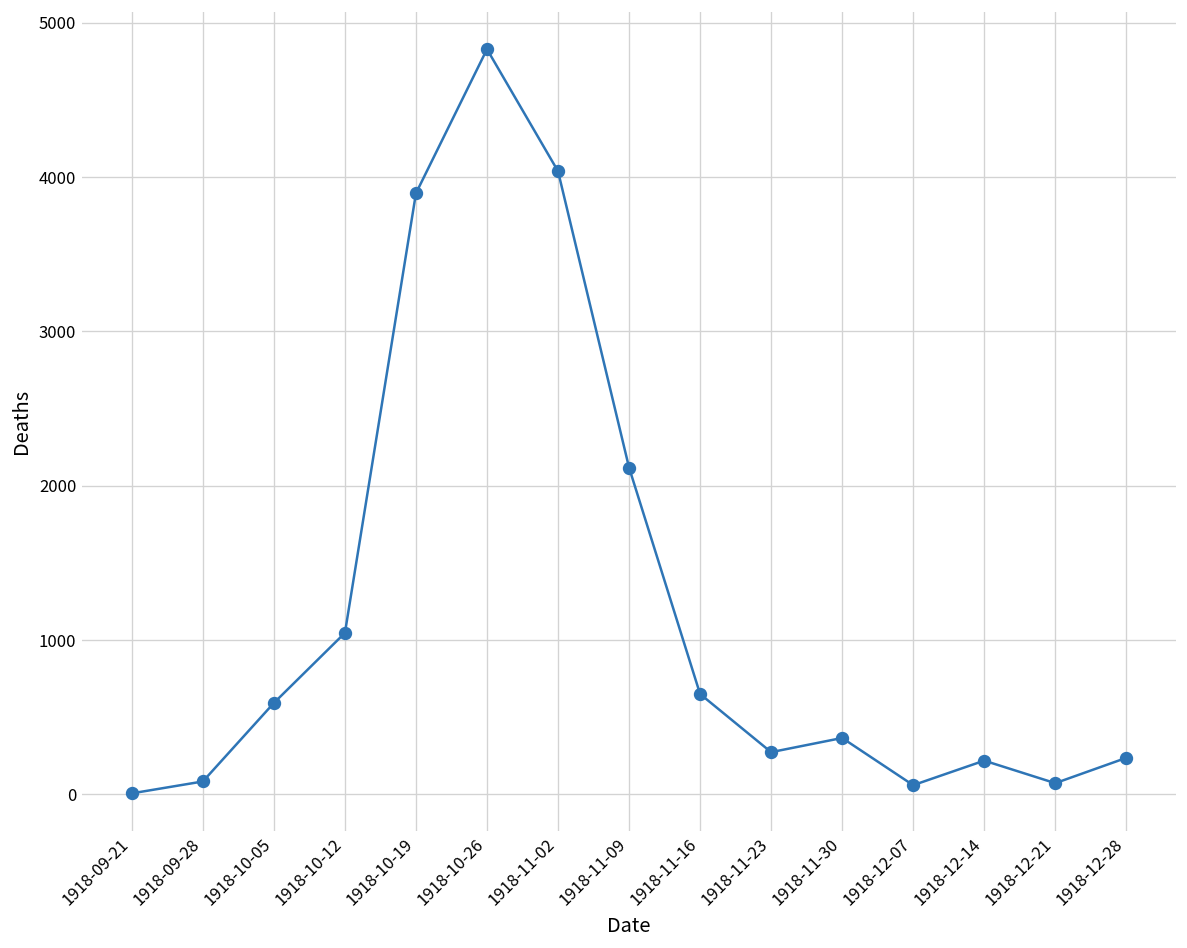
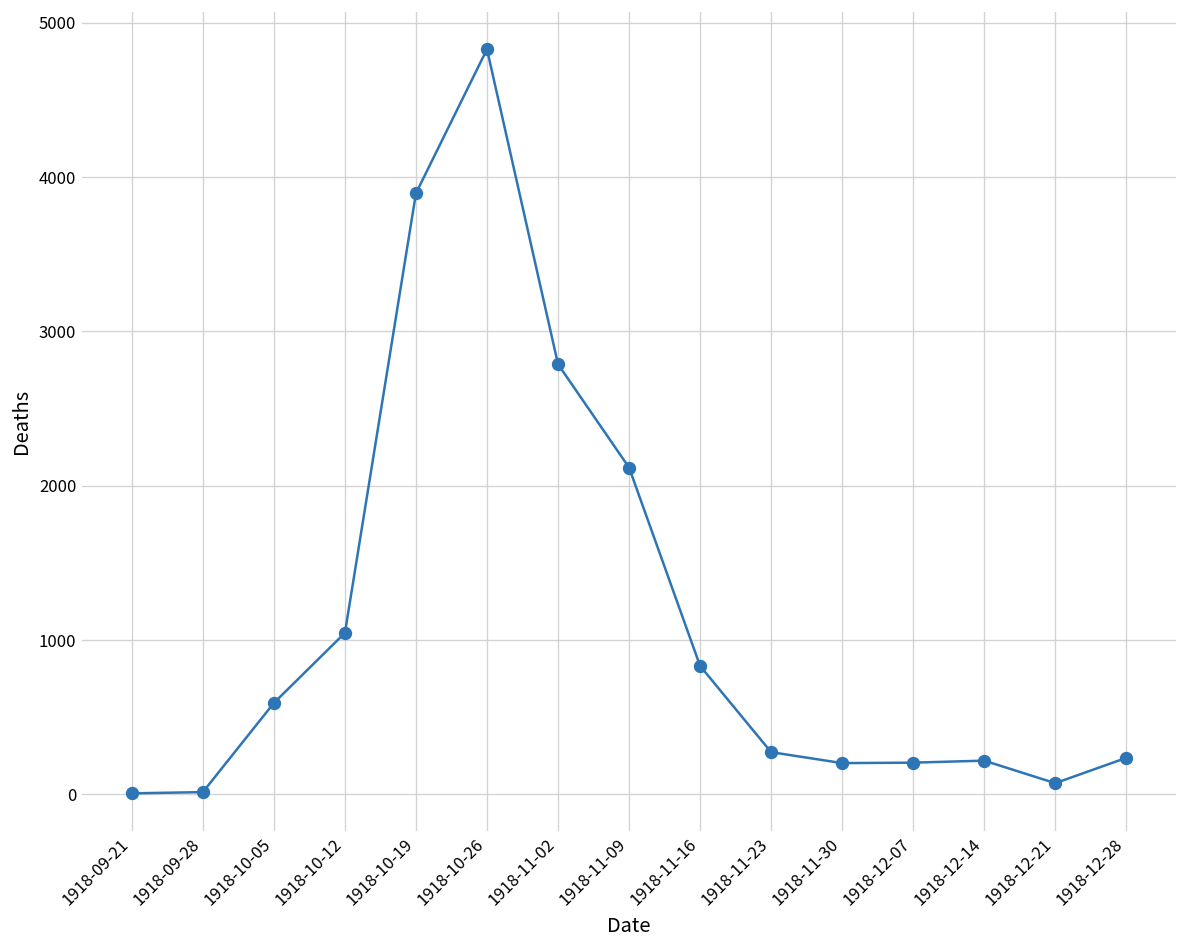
1918-09-28: 80 -> 10
1918-11-02: 4040 -> 2790
1918-11-16: 650 -> 830
1918-11-30: 370 -> 200
1918-12-07: 60 -> 210
